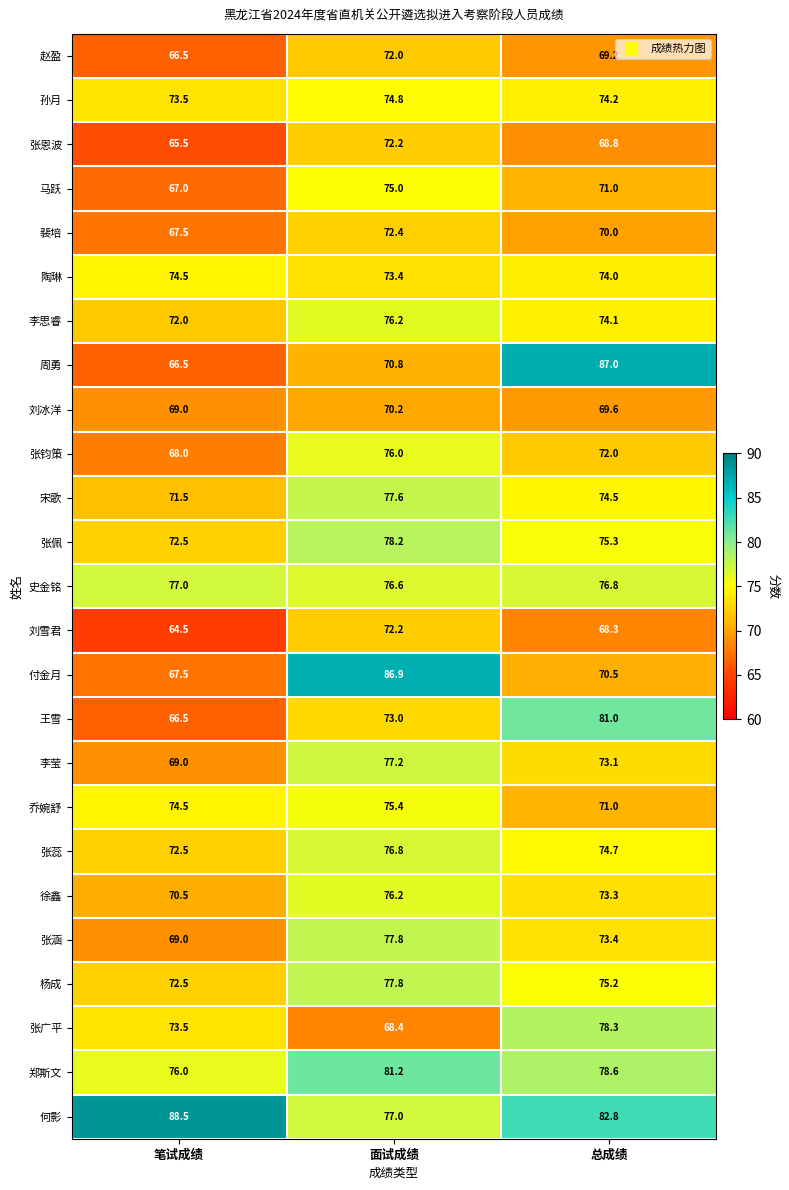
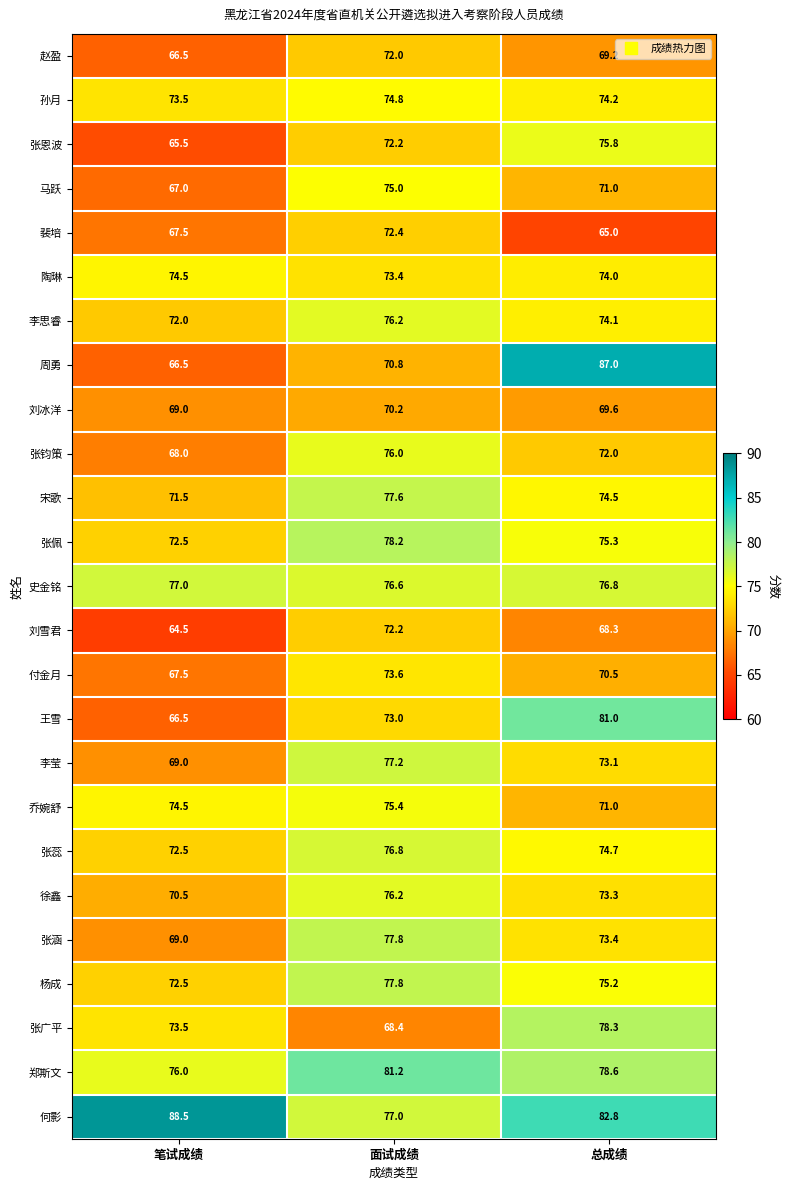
张恩波, 总成绩: 68.8 -> 75.8
裴培, 总成绩: 70.0 -> 65.0
付金月, 面试成绩: 86.9 -> 73.6
